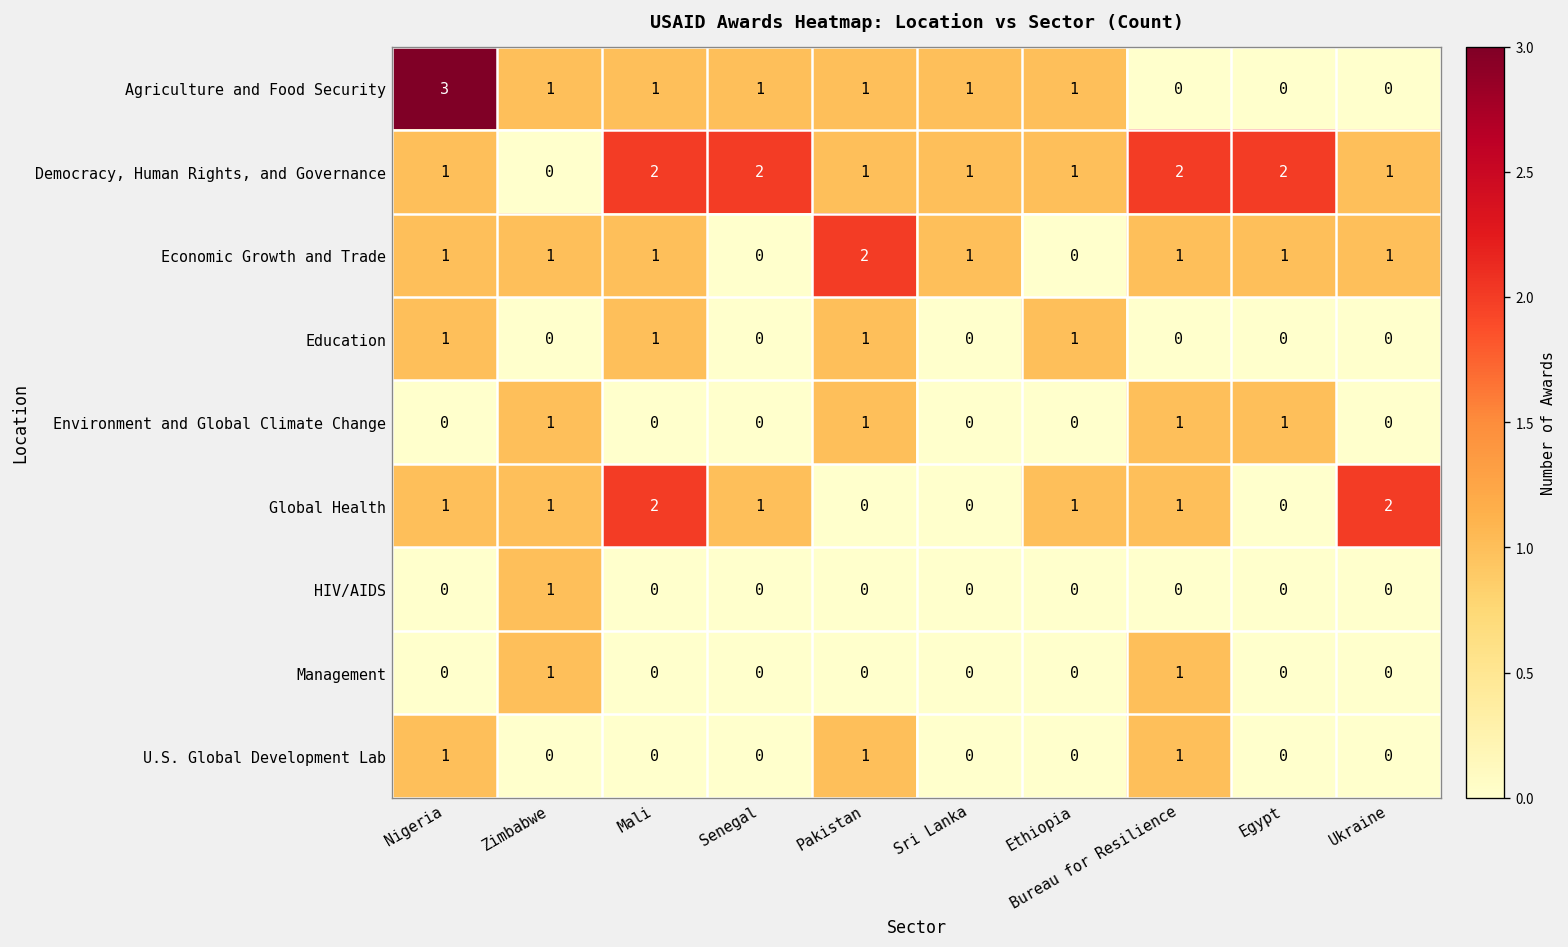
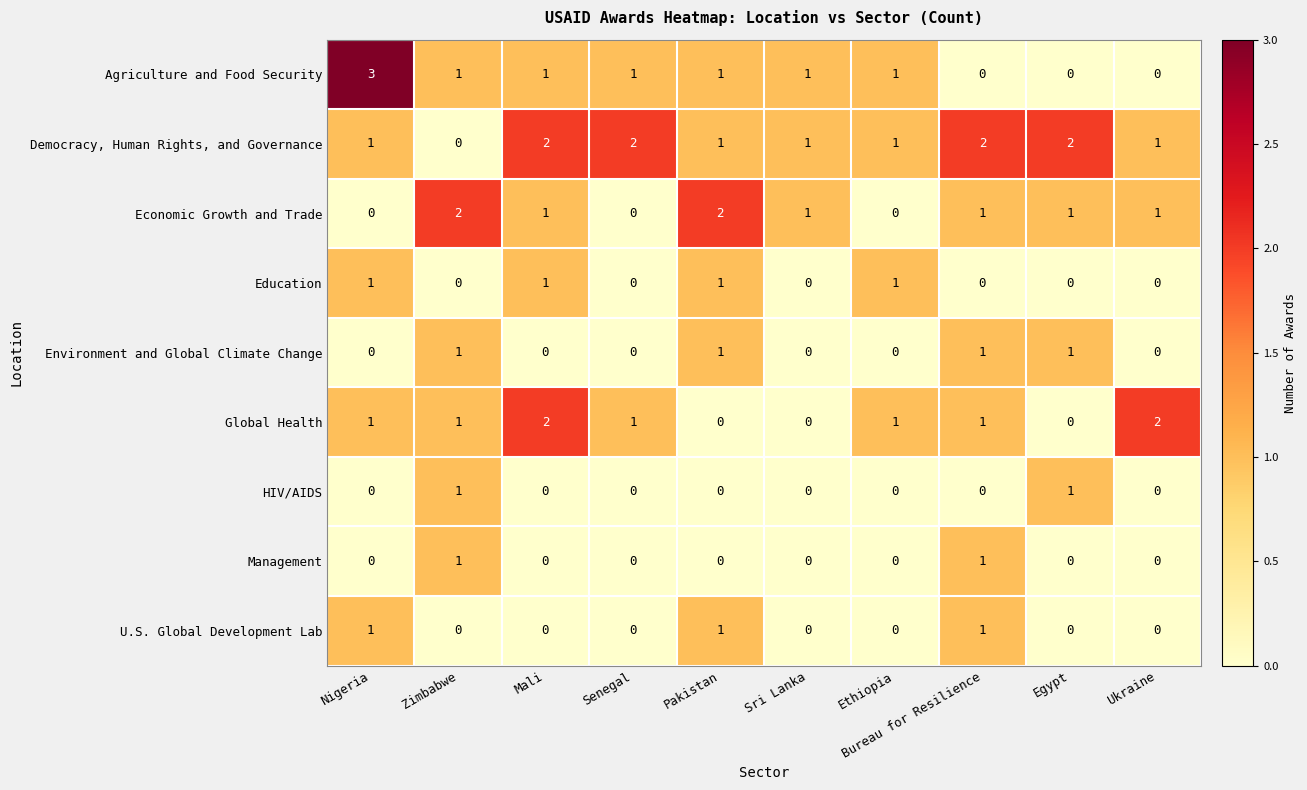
Economic Growth and Trade, Nigeria: 1 -> 0
Economic Growth and Trade, Zimbabwe: 1 -> 2
HIV/AIDS, Egypt: 0 -> 1
